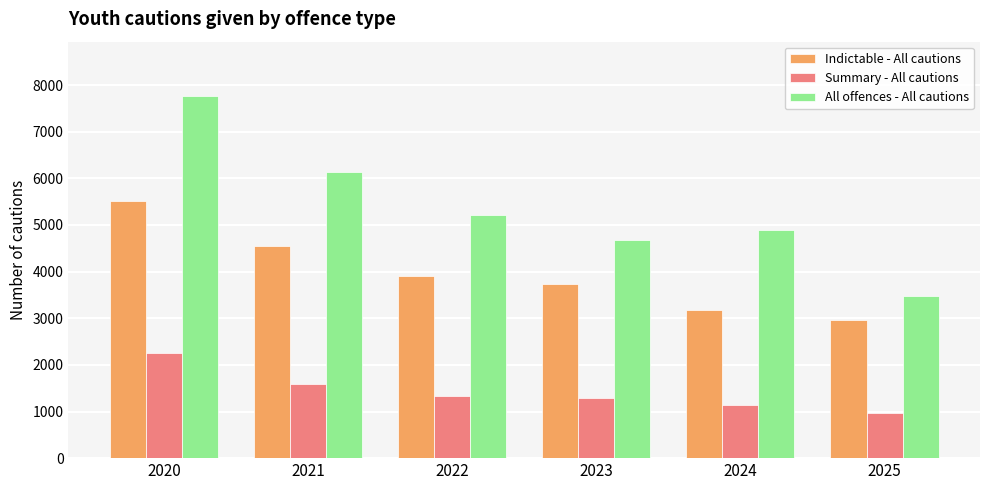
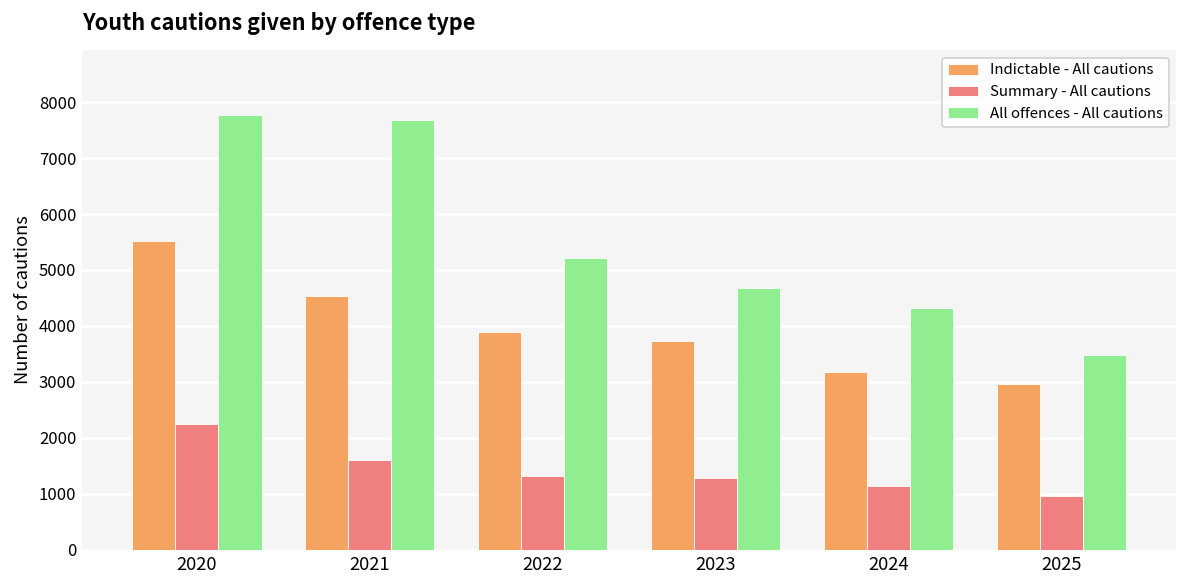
All offences - All cautions, 2021: 6100 -> 7700
All offences - All cautions, 2024: 4900 -> 4300
